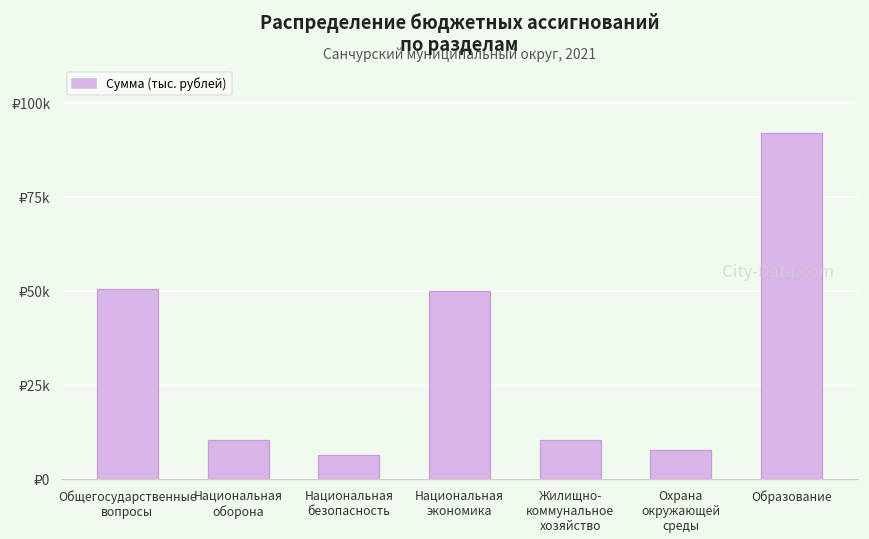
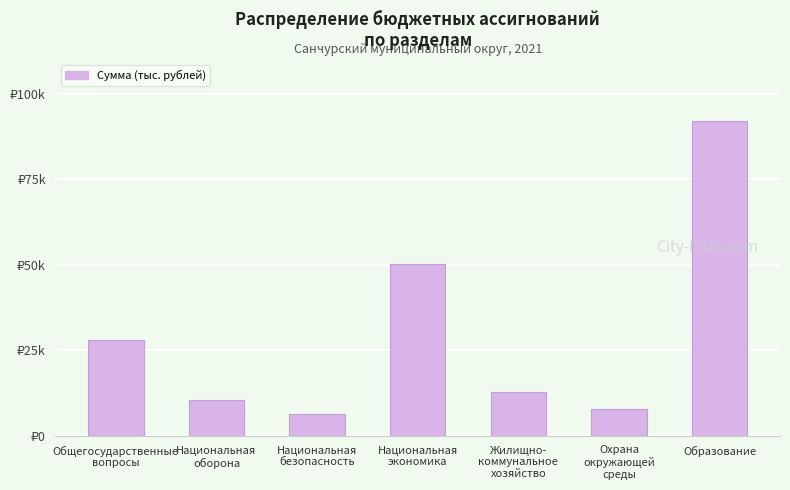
Общегосударственные вопросы: ₽51000 -> ₽28000
Жилищно- коммунальное хозяйство: ₽10000 -> ₽13000
